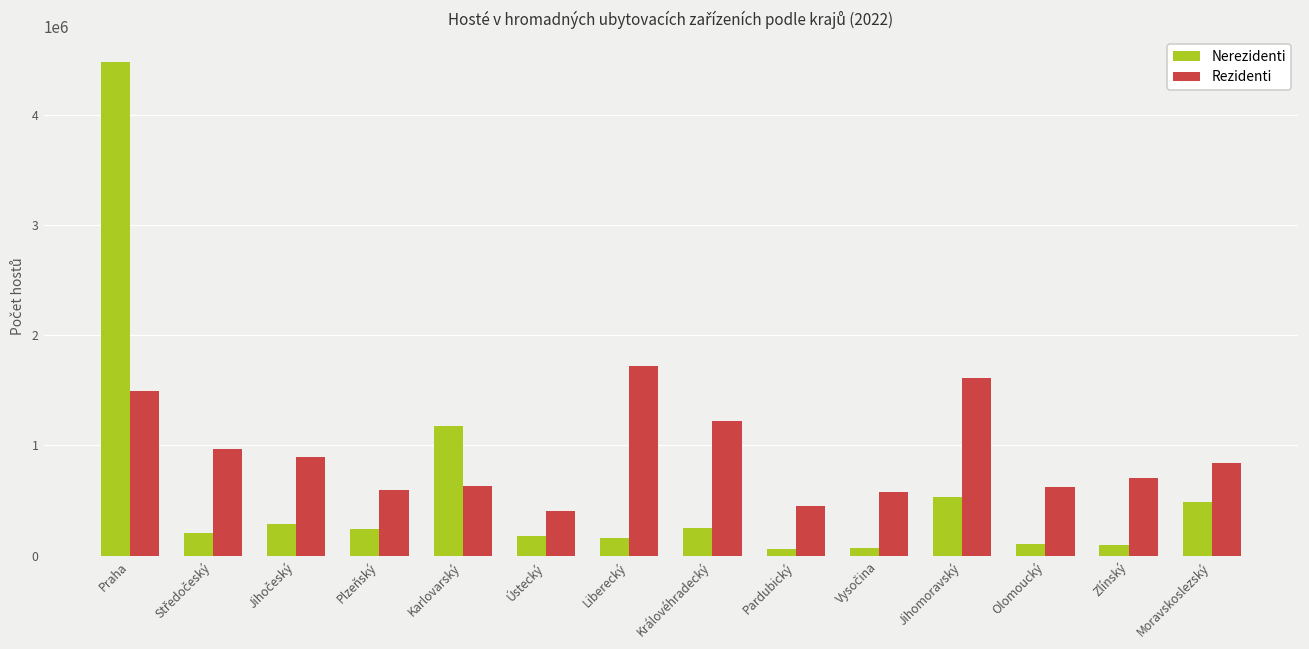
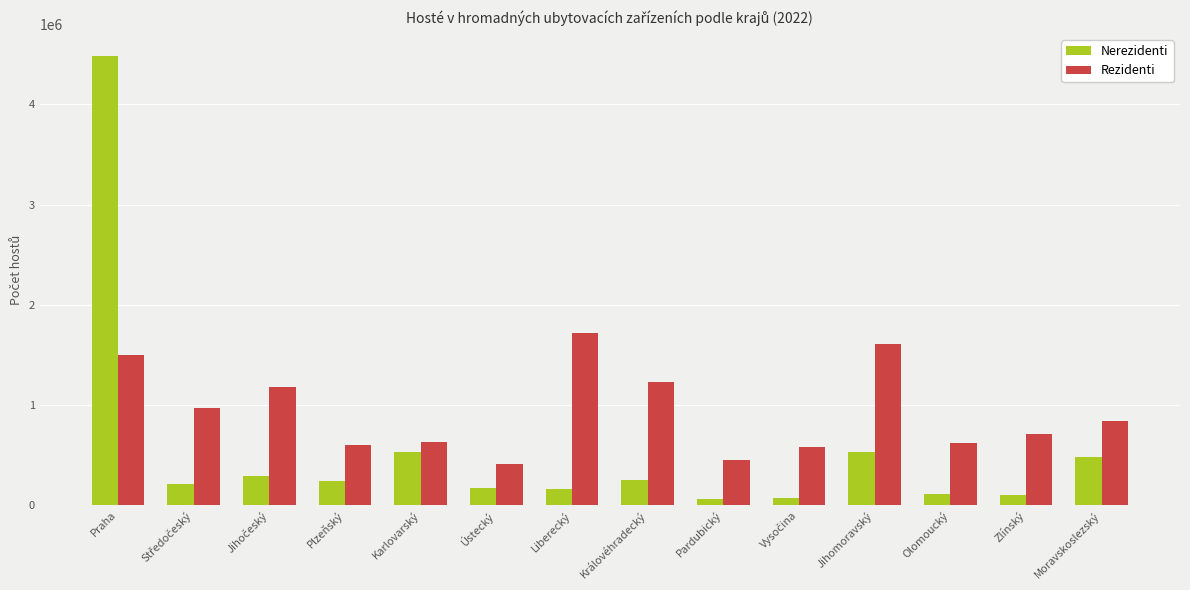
Rezidenti, Jihočeský: 900000 -> 1180000
Nerezidenti, Karlovarský: 1170000 -> 530000
